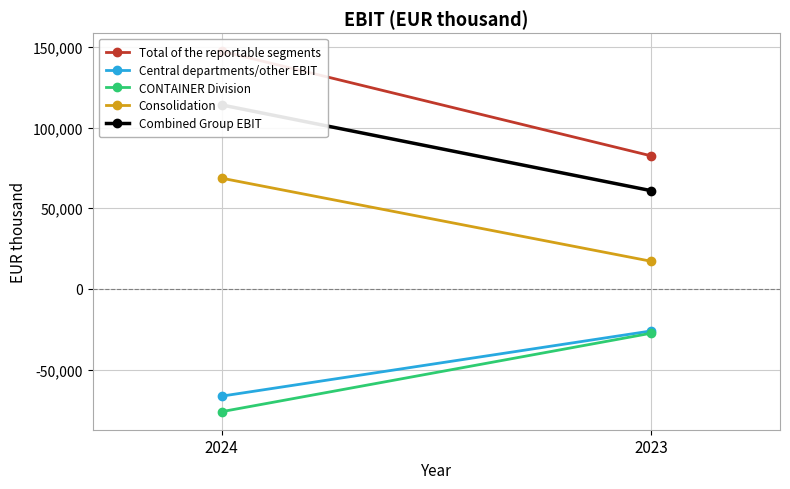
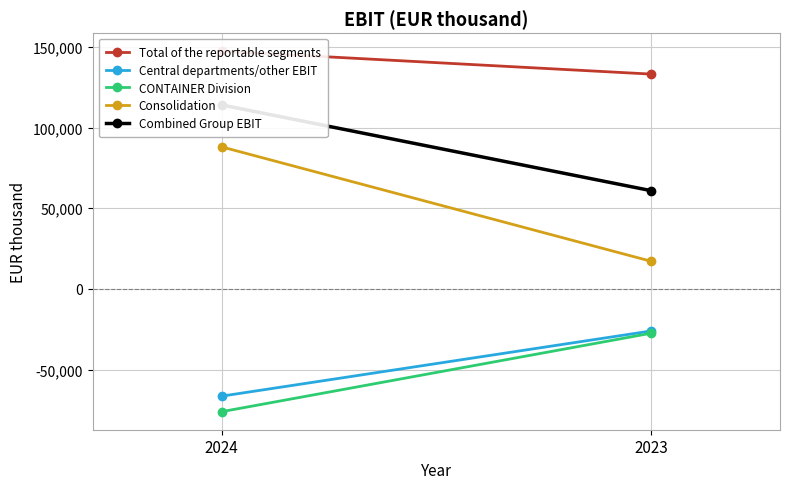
Consolidation, 2024: 69,000 -> 88,000
Total of the reportable segments, 2023: 82,000 -> 133,000
